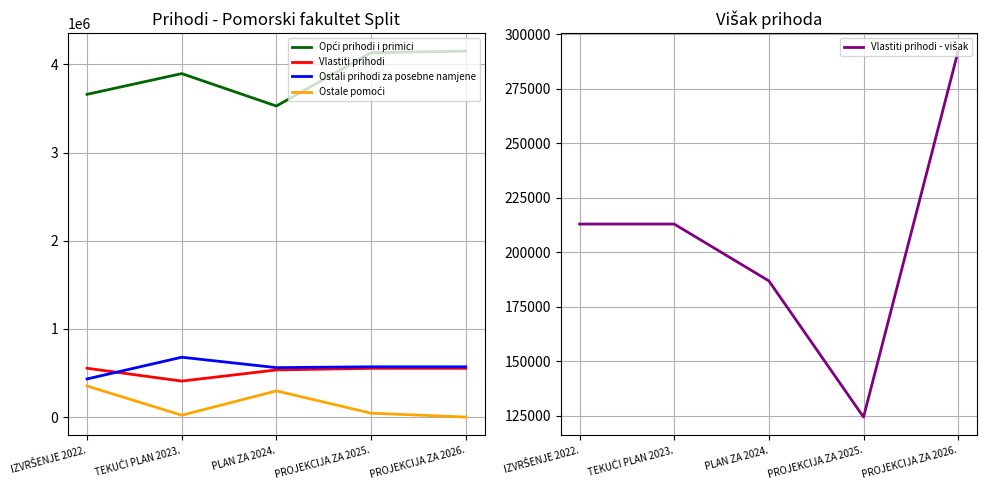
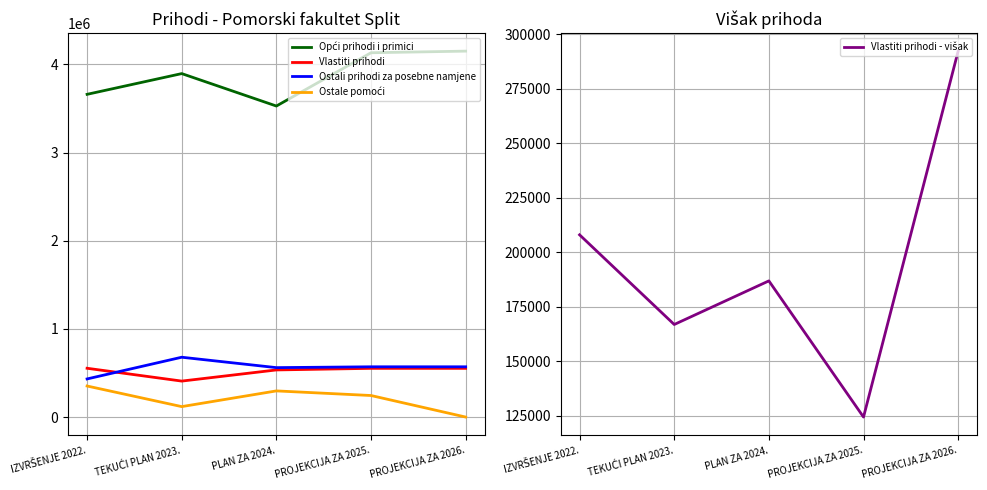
Prihodi - Pomorski fakultet Split, Ostale pomoći, TEKUĆI PLAN 2023.: 0 -> 100000
Prihodi - Pomorski fakultet Split, Ostale pomoći, PROJEKCIJA ZA 2025.: 0 -> 200000
Višak prihoda, IZVRŠENJE 2022.: 213000 -> 208000
Višak prihoda, TEKUĆI PLAN 2023.: 213000 -> 167000
